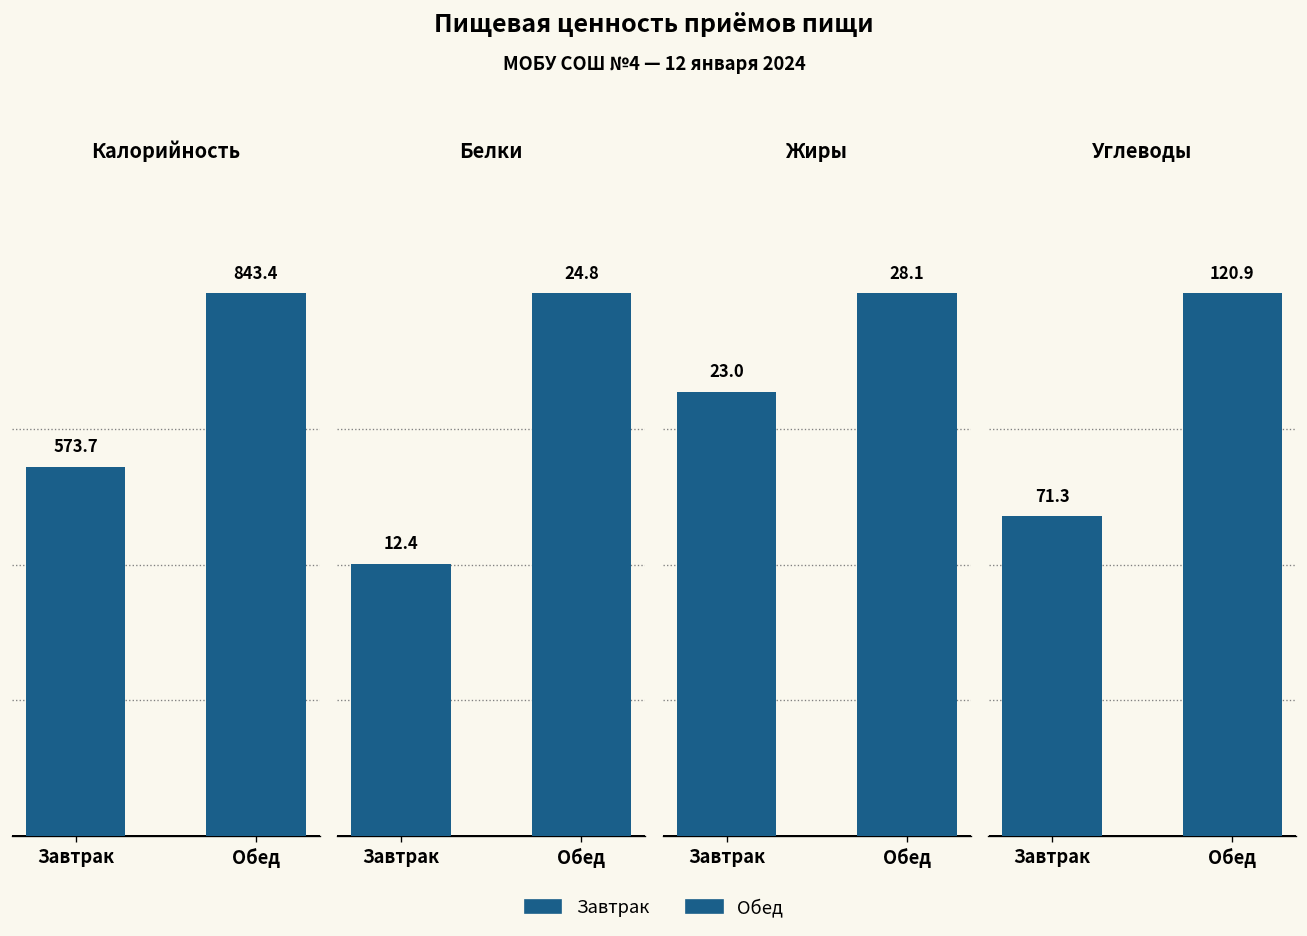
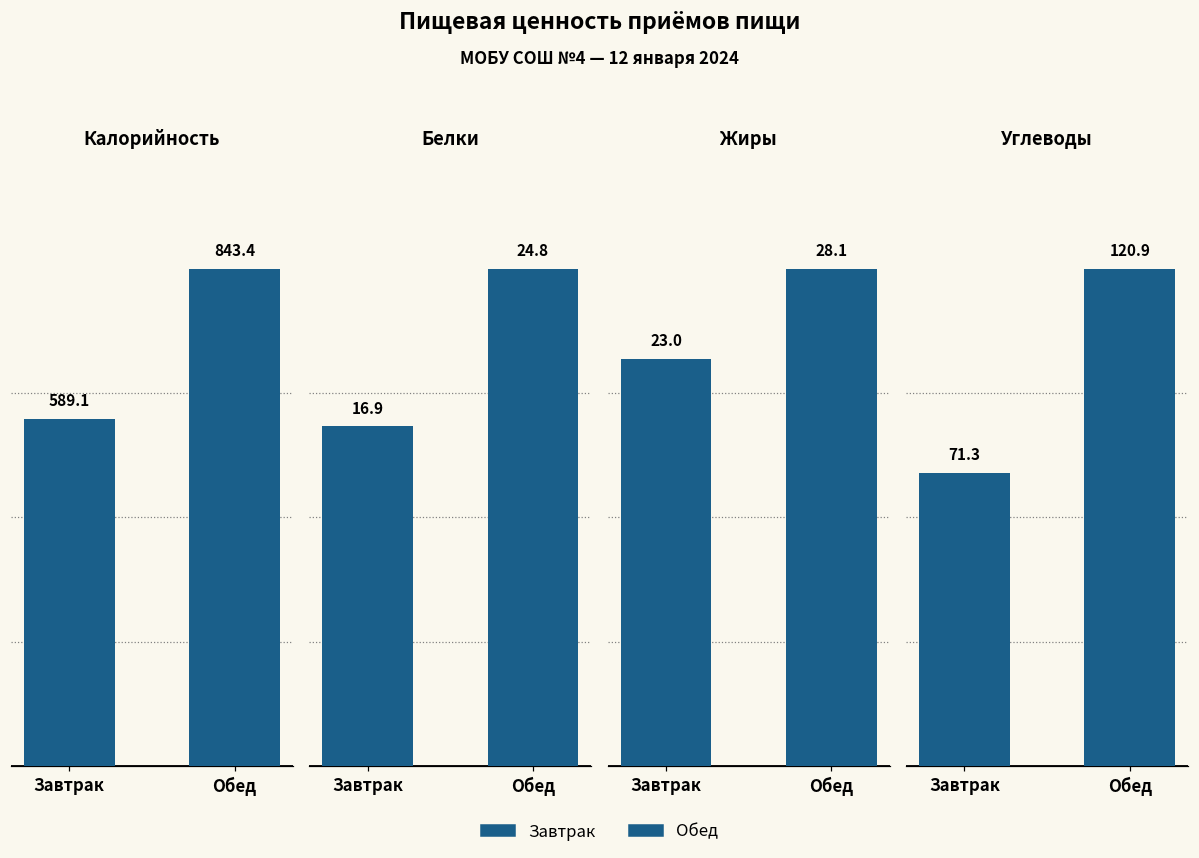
Калорийность, Завтрак: 573.7 -> 589.1
Белки, Завтрак: 12.4 -> 16.9
